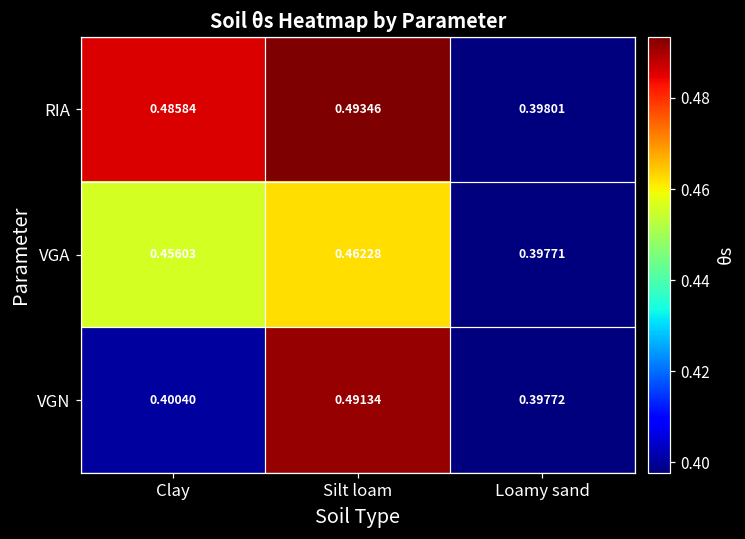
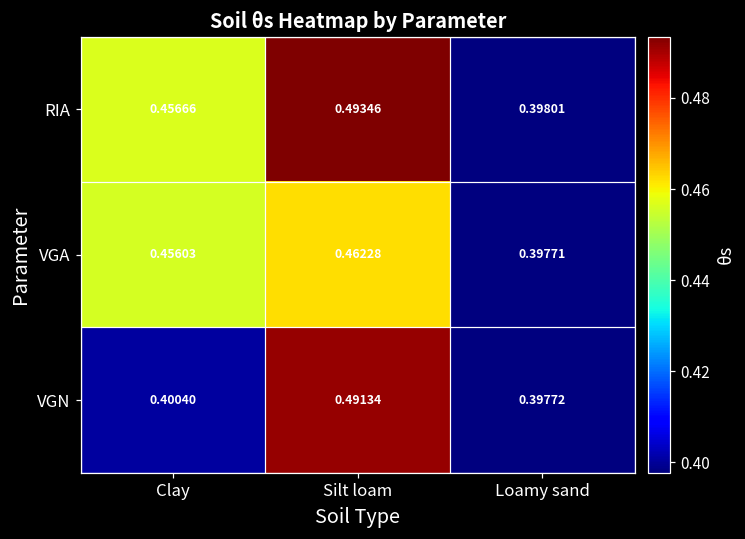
RIA, Clay: 0.48584 -> 0.45666
